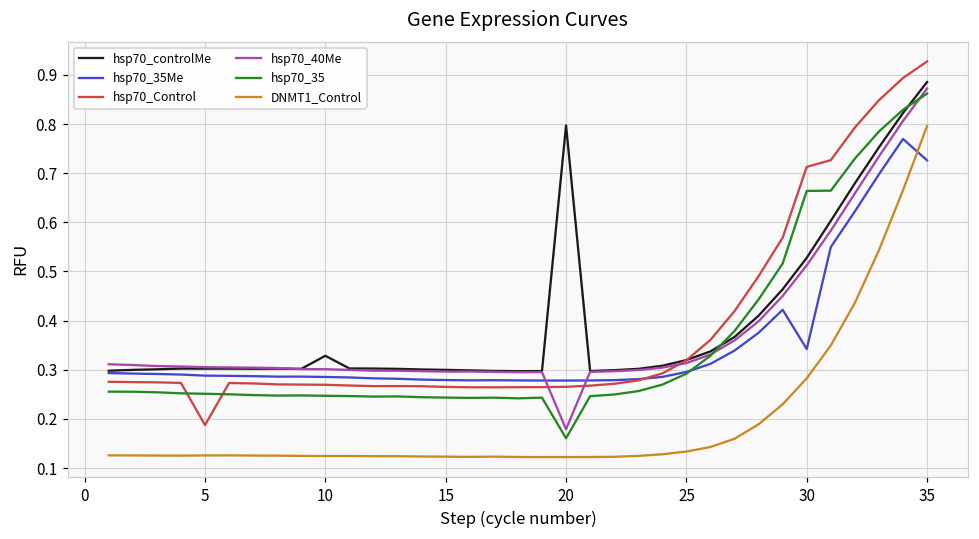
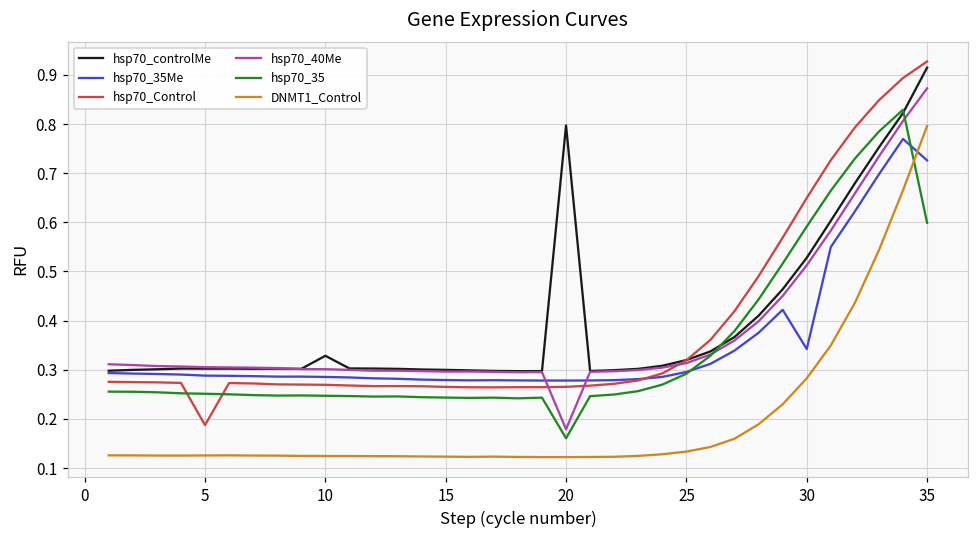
hsp70_Control, 30: 0.71 -> 0.65
hsp70_35, 30: 0.66 -> 0.59
hsp70_controlMe, 35: 0.89 -> 0.91
hsp70_35, 35: 0.86 -> 0.60
